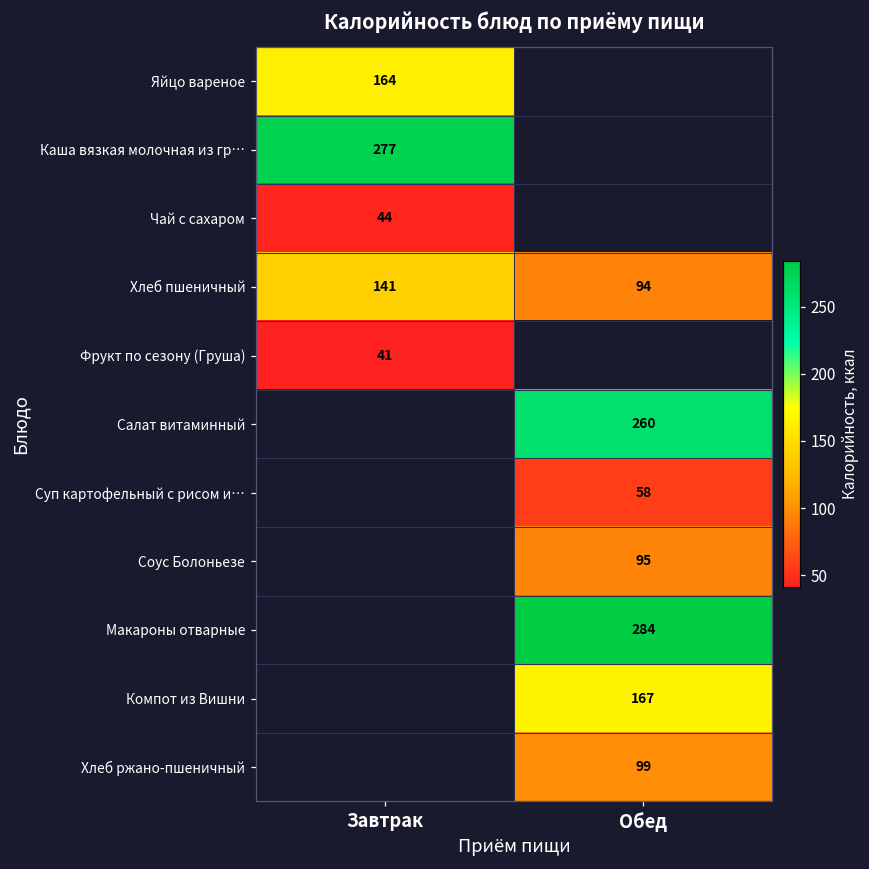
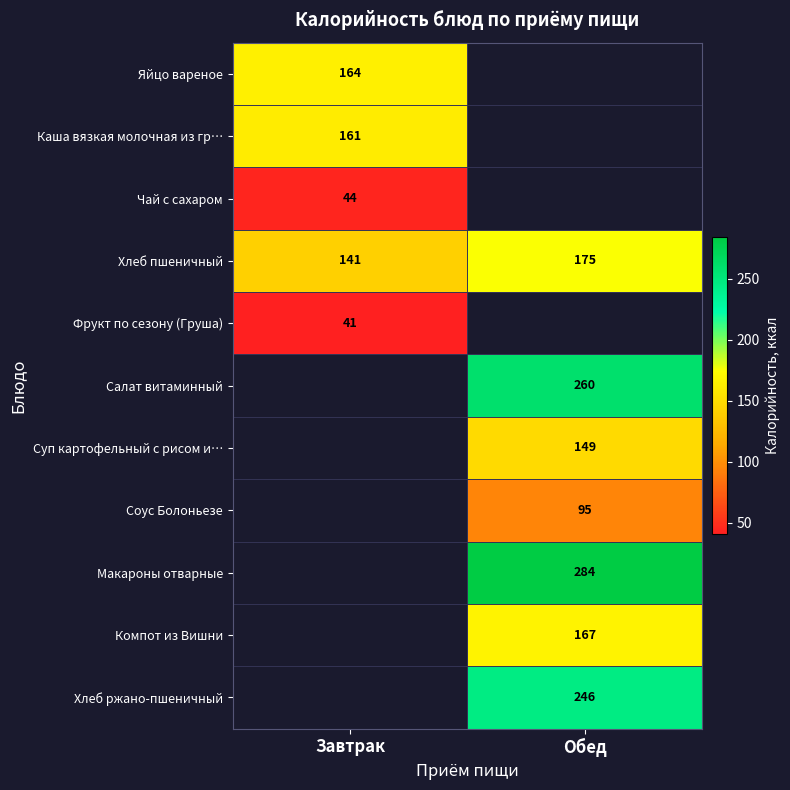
Каша вязкая молочная из гр…, Завтрак: 277 -> 161
Хлеб пшеничный, Обед: 94 -> 175
Суп картофельный с рисом и…, Обед: 58 -> 149
Хлеб ржано-пшеничный, Обед: 99 -> 246
